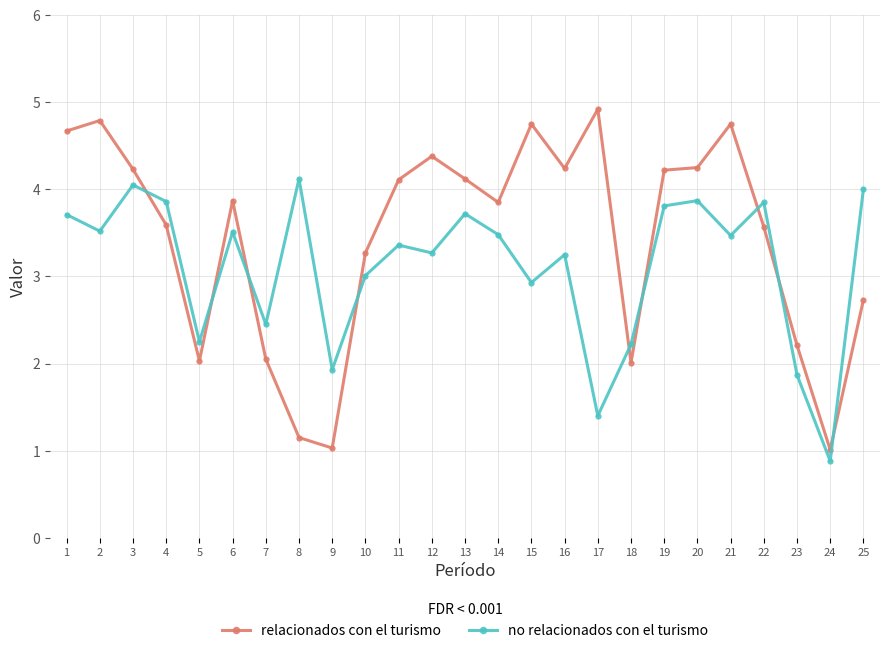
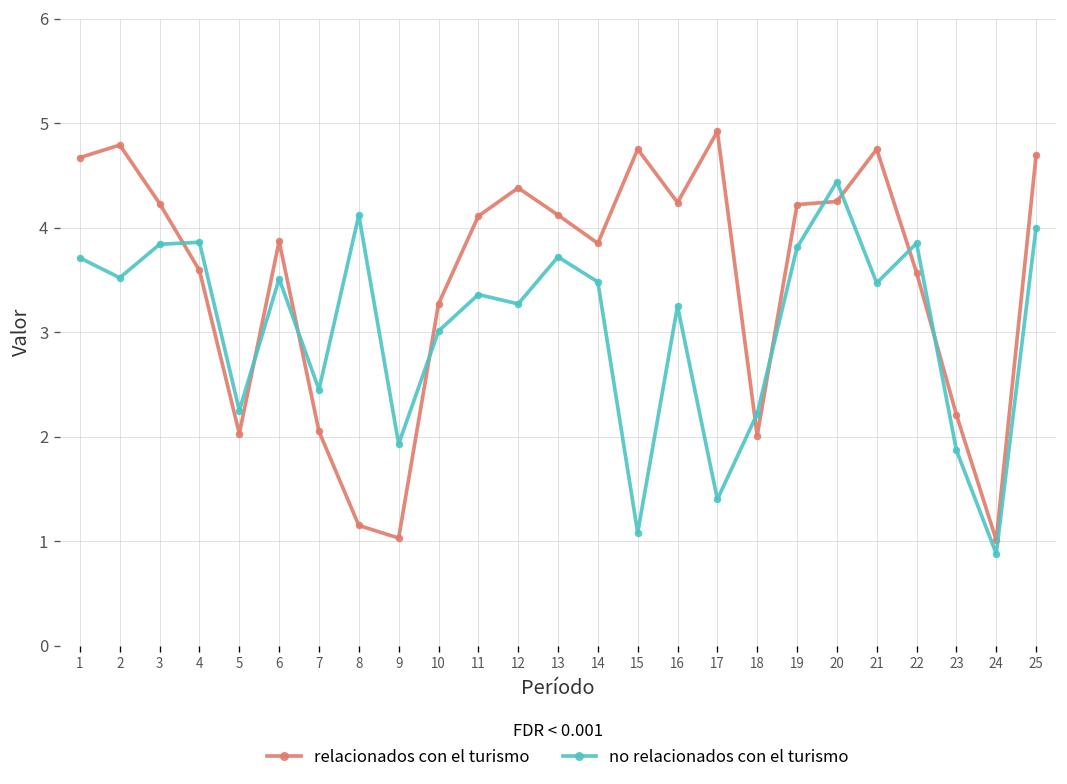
no relacionados con el turismo, 3: 4.1 -> 3.8
no relacionados con el turismo, 15: 2.9 -> 1.1
no relacionados con el turismo, 20: 3.9 -> 4.4
relacionados con el turismo, 25: 2.7 -> 4.7
